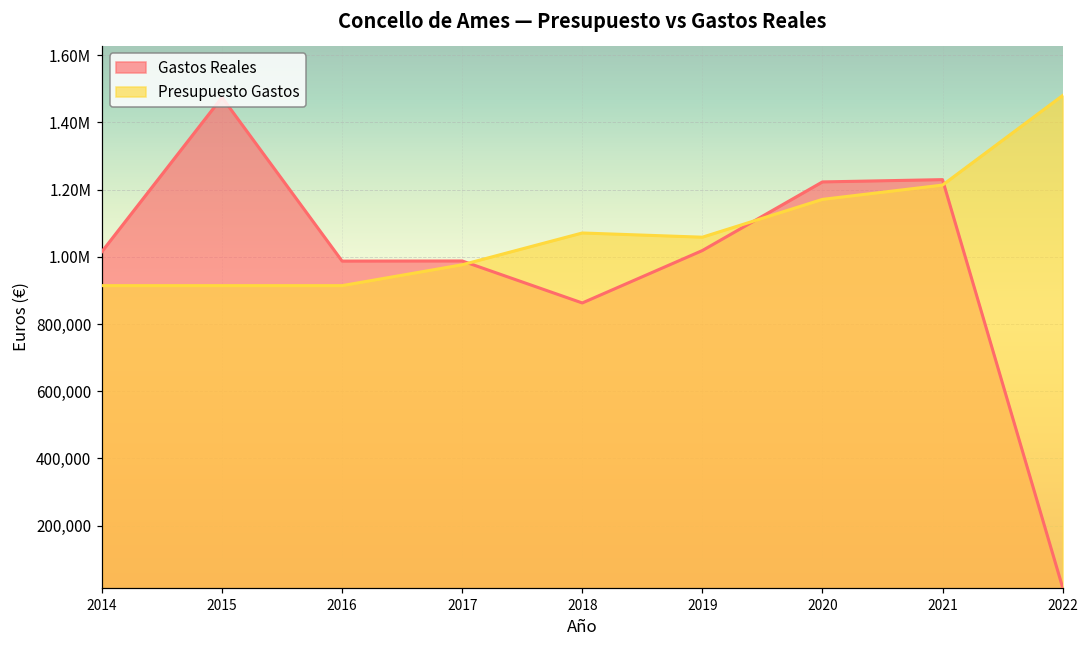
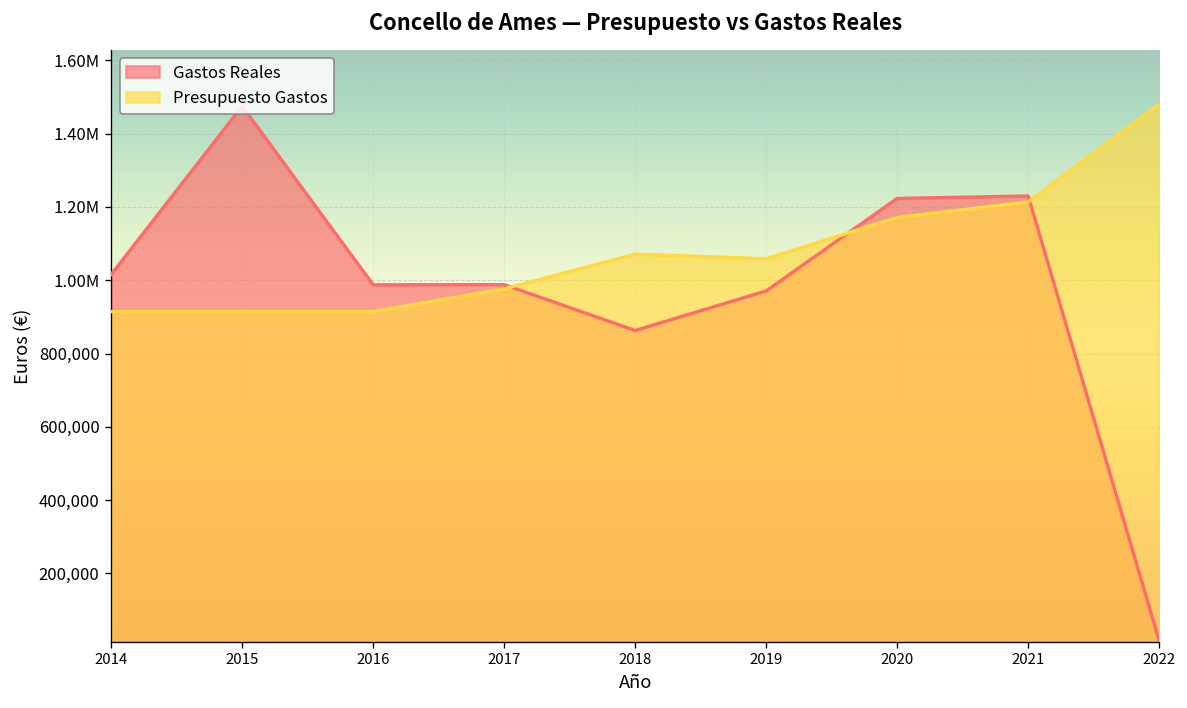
Gastos Reales, 2019: 1,020,000 -> 970,000
